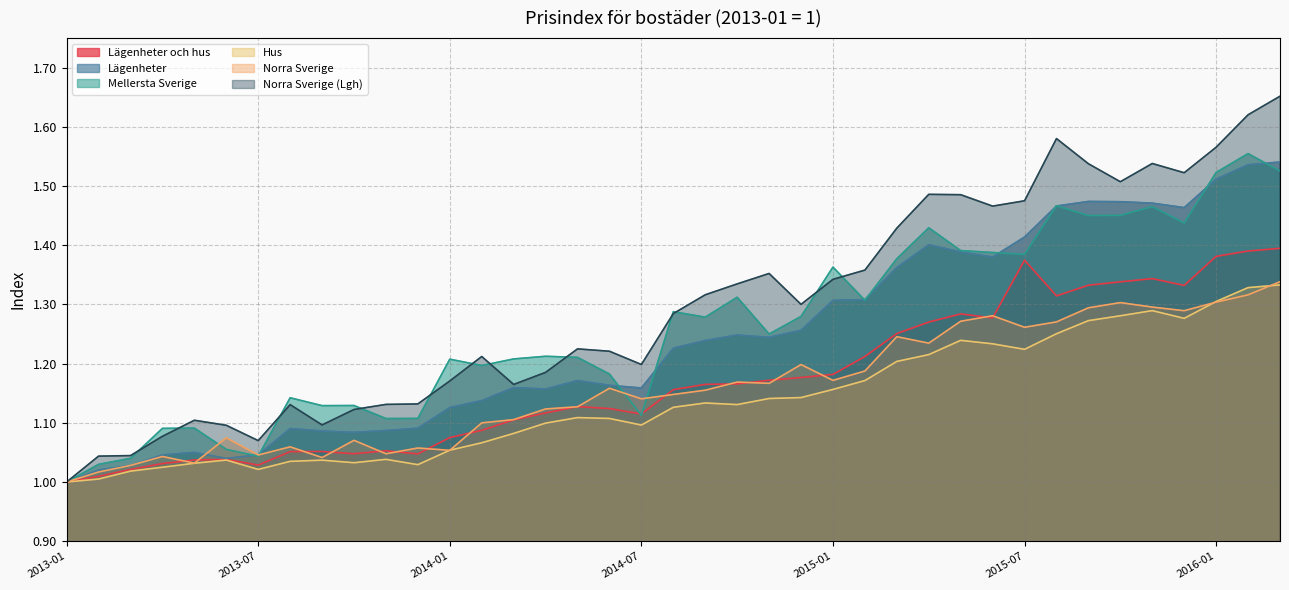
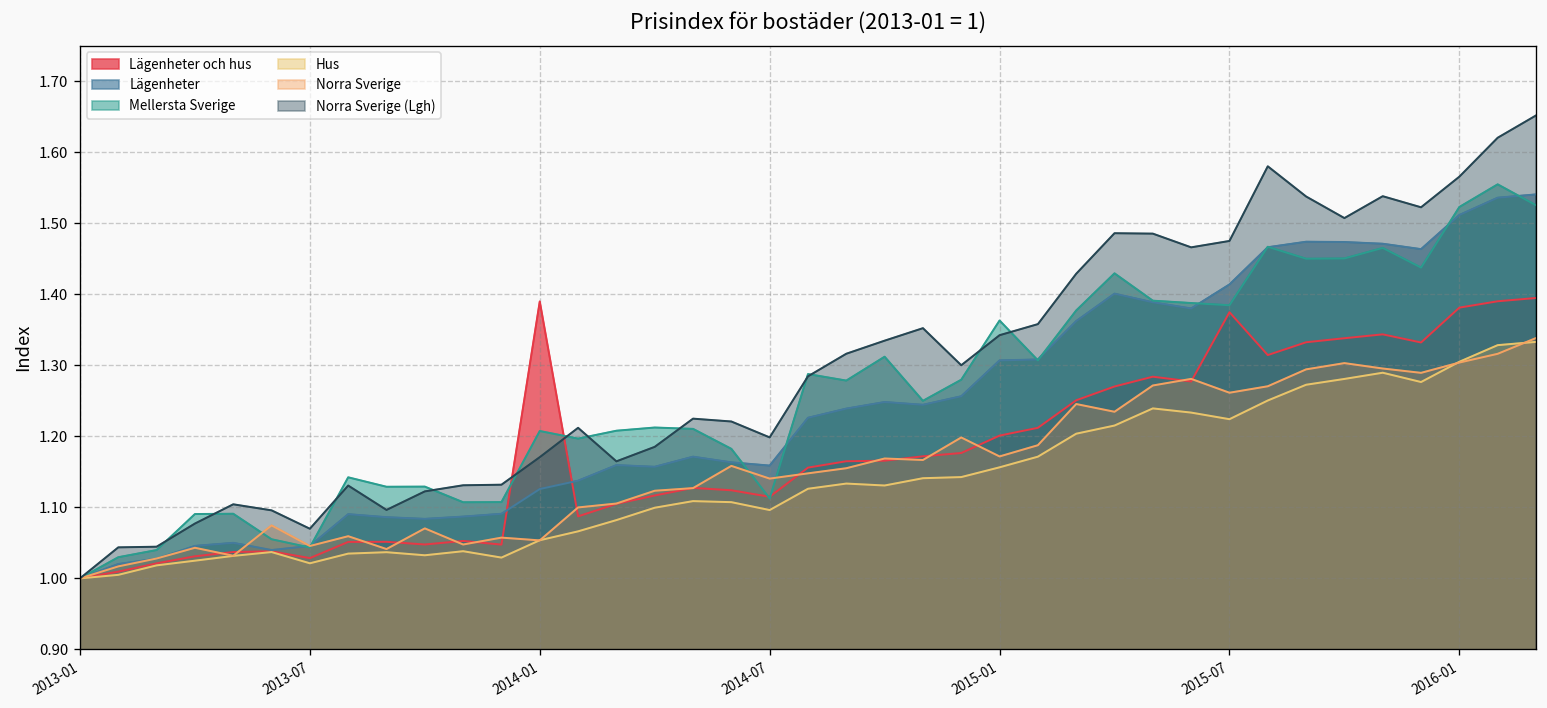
Lägenheter och hus, 2014-01: 1.08 -> 1.39
Lägenheter och hus, 2015-01: 1.18 -> 1.20
